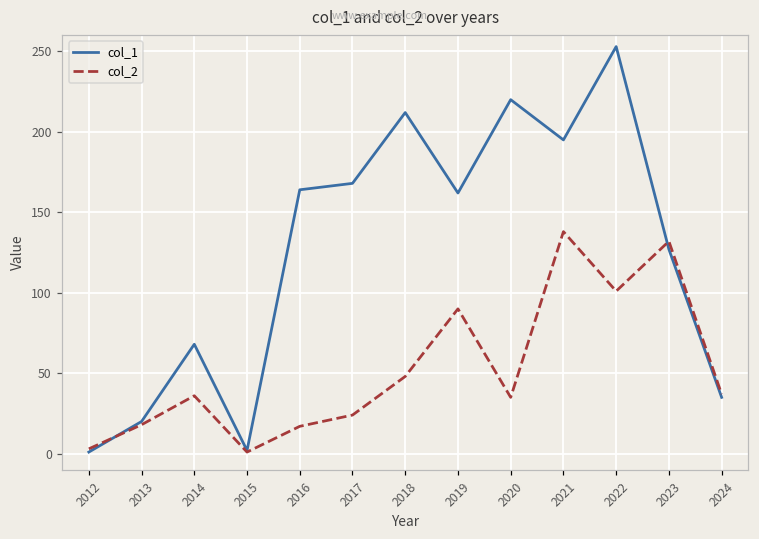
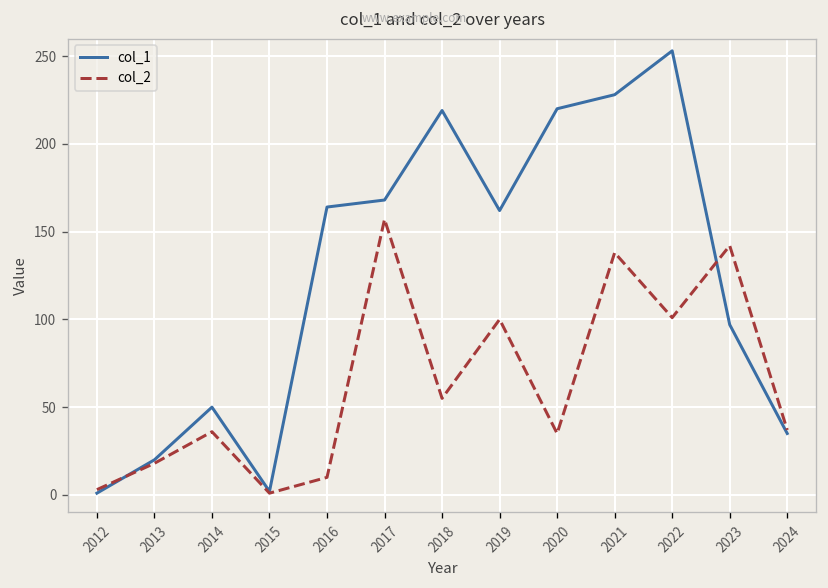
col_1, 2014: 68 -> 50
col_2, 2016: 17 -> 10
col_2, 2017: 24 -> 157
col_1, 2018: 212 -> 219
col_2, 2018: 48 -> 55
col_2, 2019: 90 -> 100
col_1, 2021: 195 -> 228
col_1, 2023: 127 -> 97
col_2, 2023: 132 -> 142
